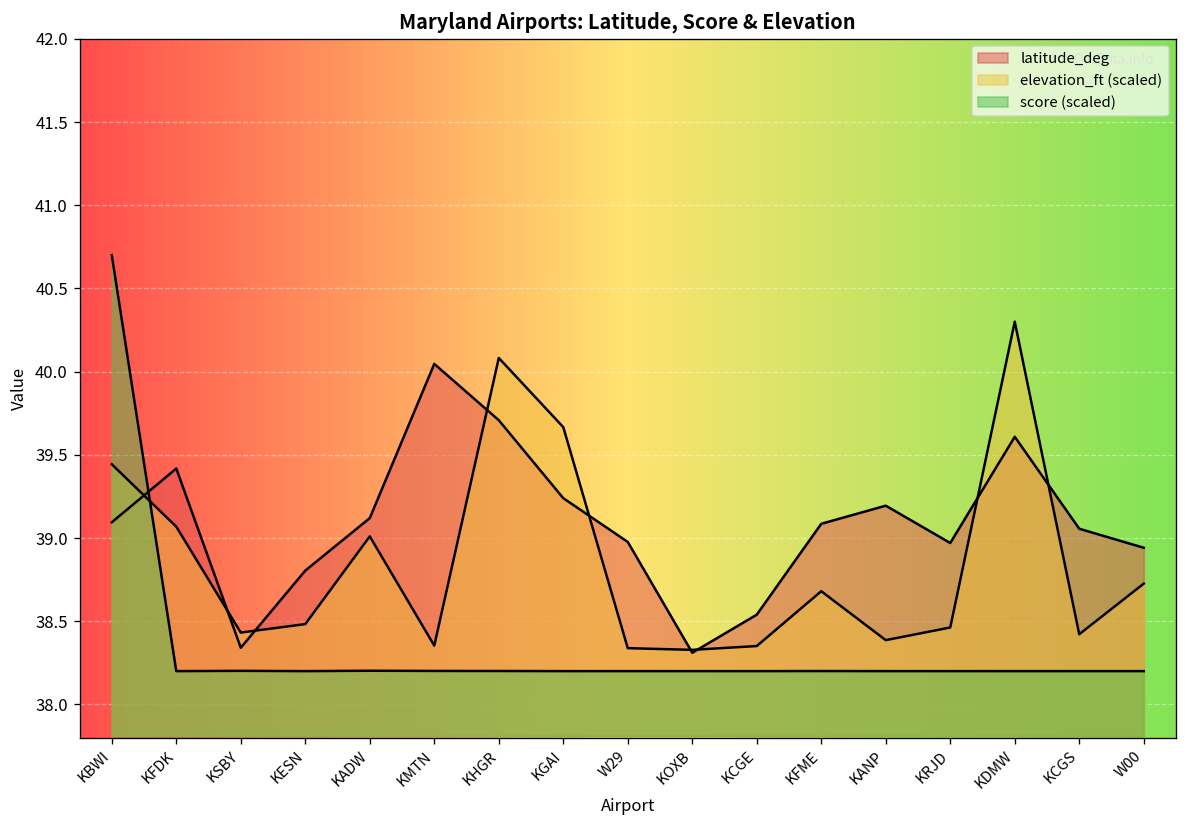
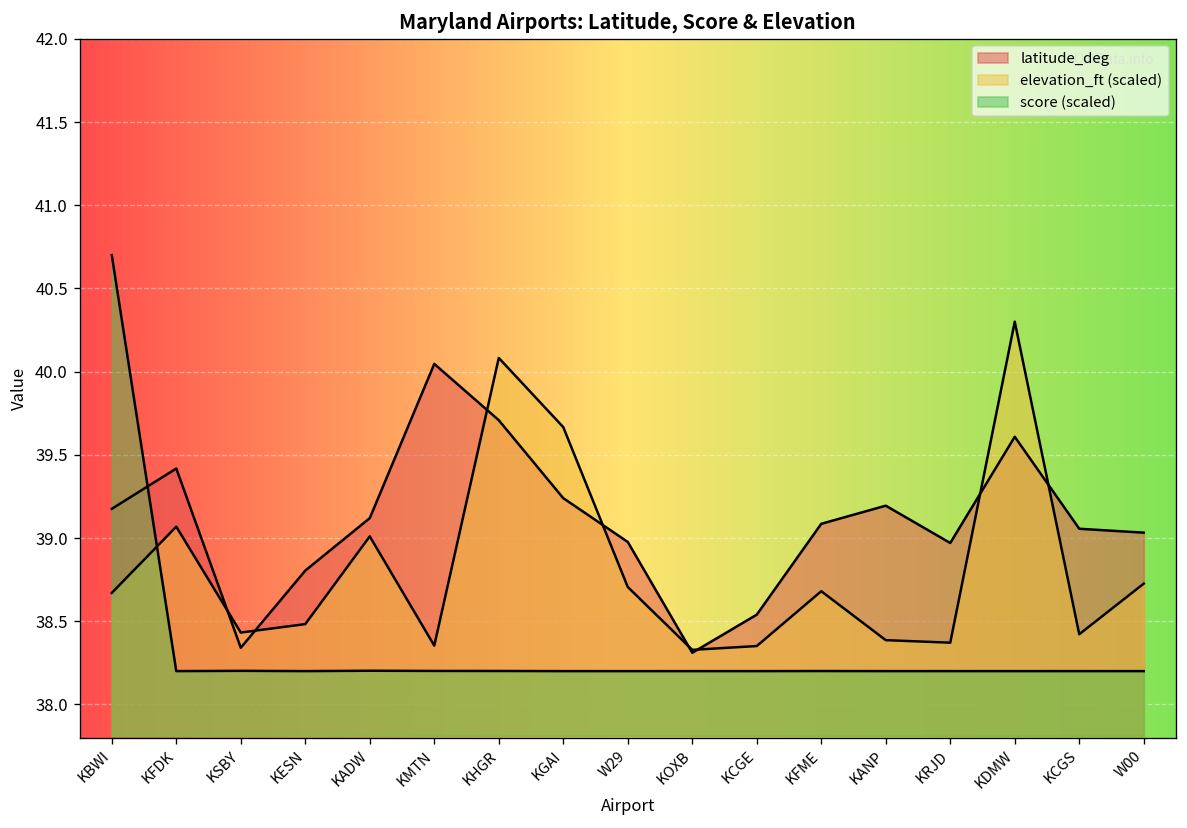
latitude_deg, KBWI: 39.09 -> 39.18
elevation_ft (scaled), KBWI: 39.44 -> 38.67
elevation_ft (scaled), W29: 38.34 -> 38.71
elevation_ft (scaled), KRJD: 38.46 -> 38.37
latitude_deg, W00: 38.94 -> 39.03
